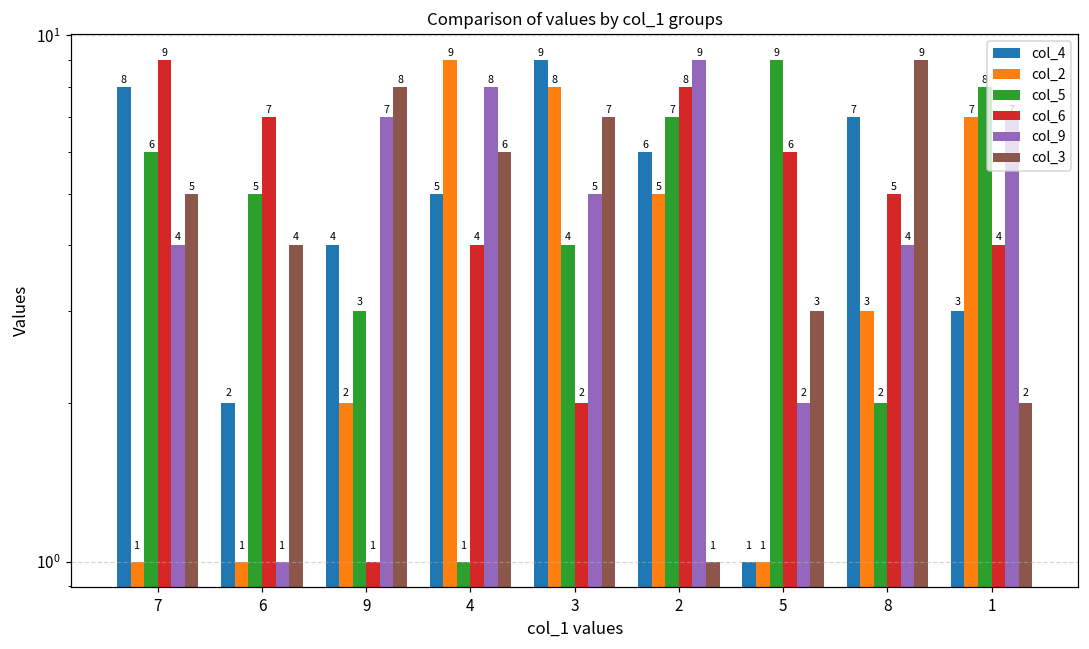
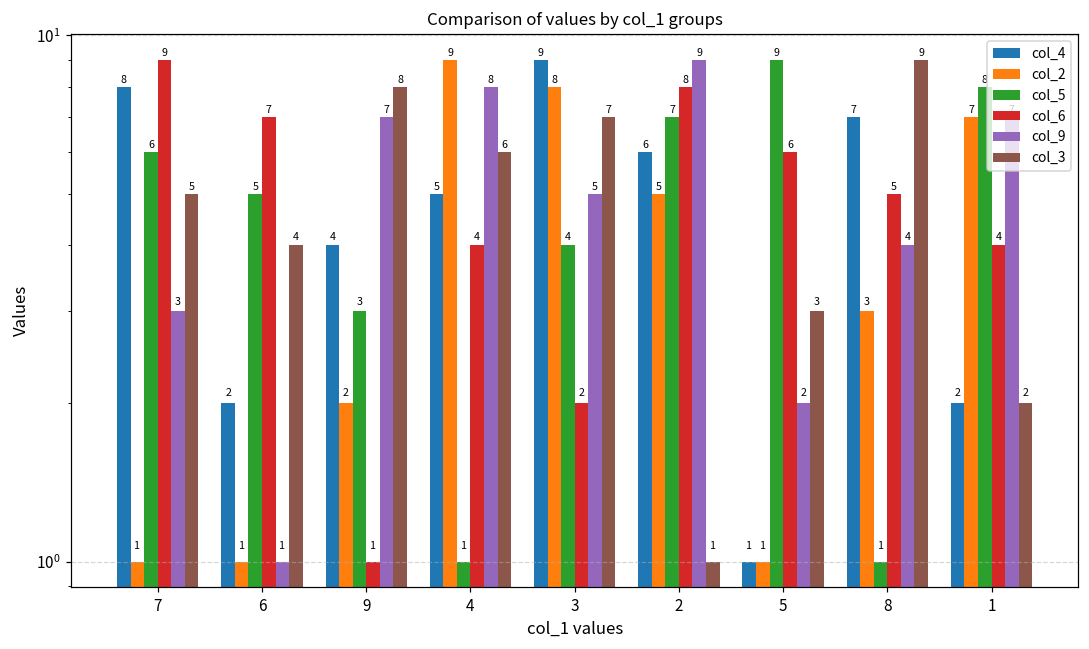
col_9, 7: 4 -> 3
col_5, 8: 2 -> 1
col_4, 1: 3 -> 2
